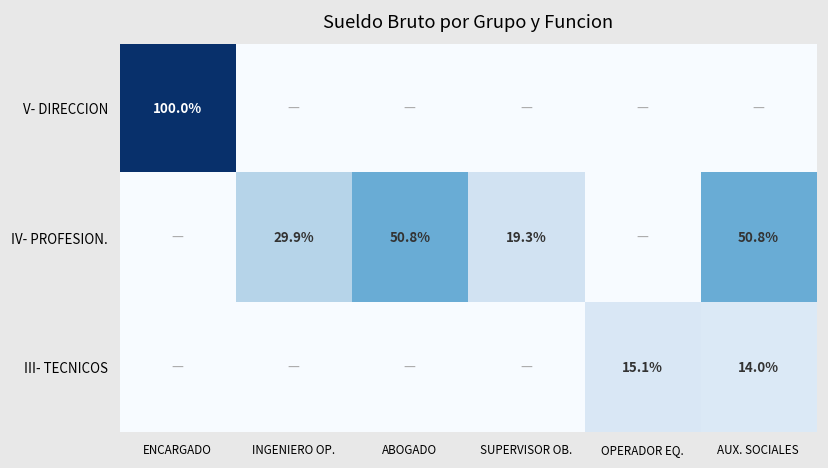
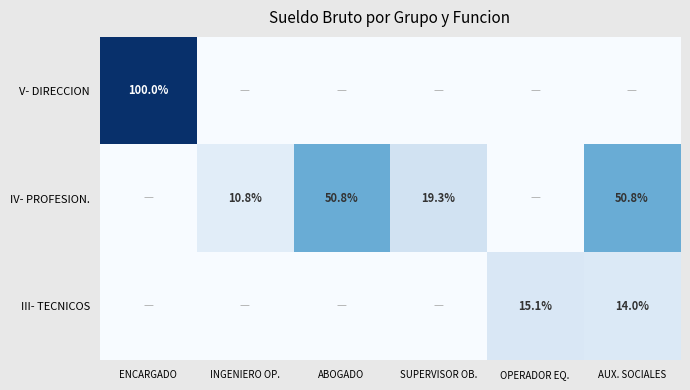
IV- PROFESION., INGENIERO OP.: 29.9% -> 10.8%
